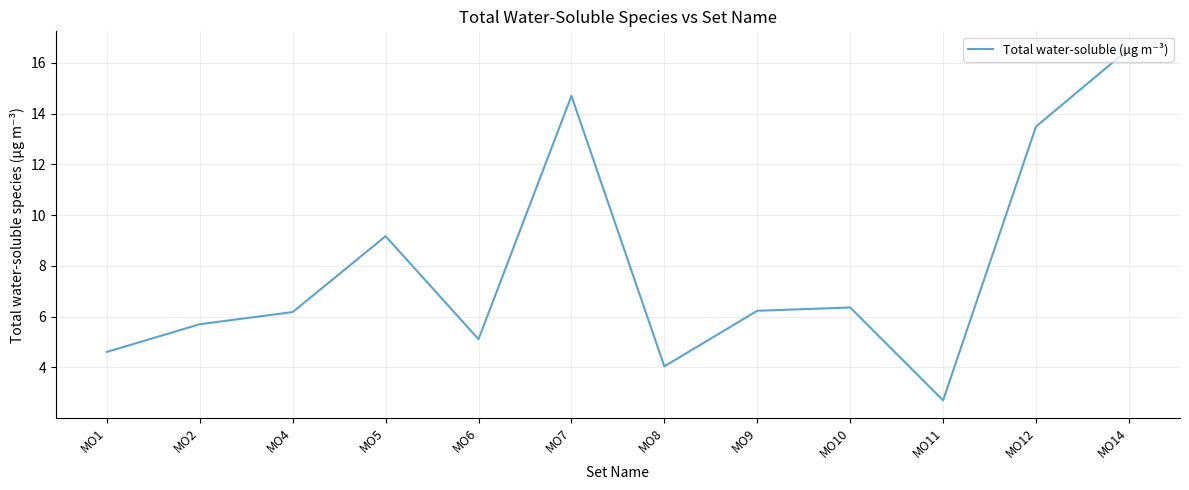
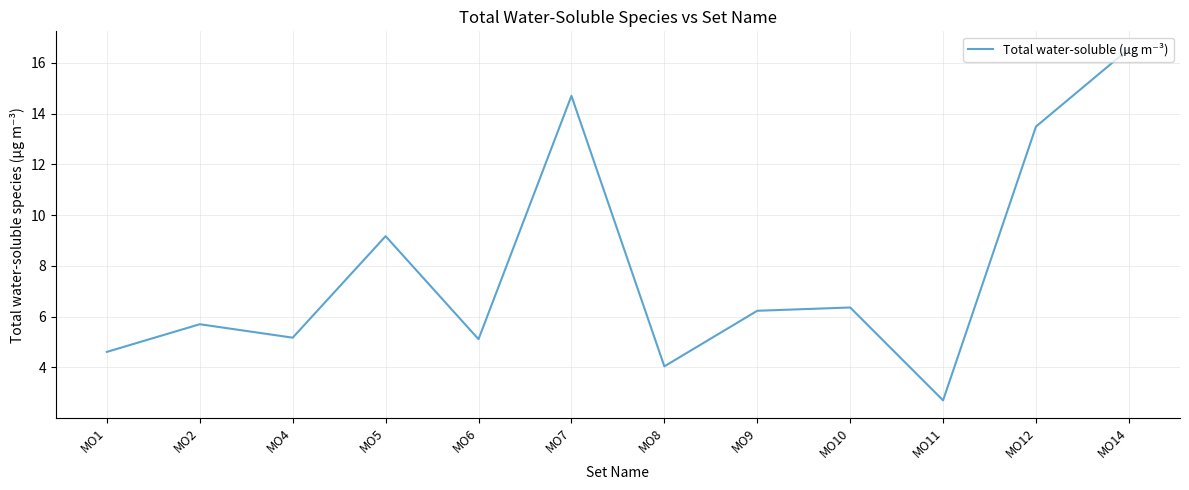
MO4: 6.2 -> 5.2
